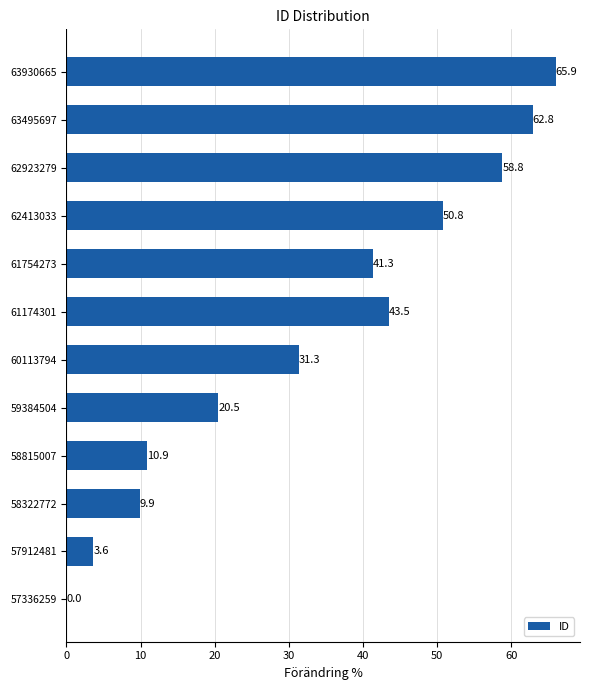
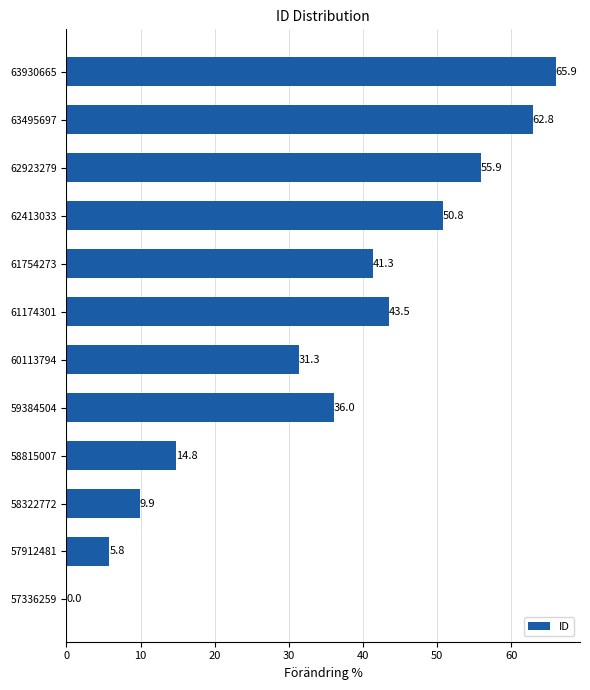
62923279: 58.8 -> 55.9
59384504: 20.5 -> 36.0
58815007: 10.9 -> 14.8
57912481: 3.6 -> 5.8
